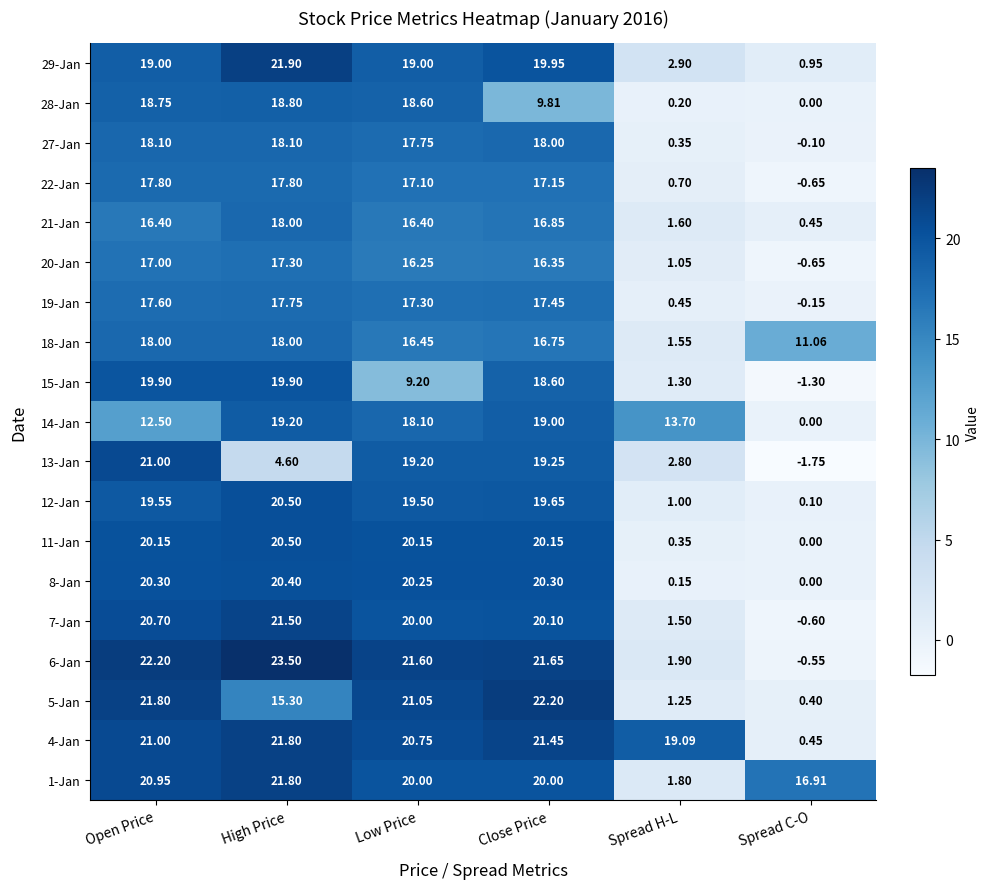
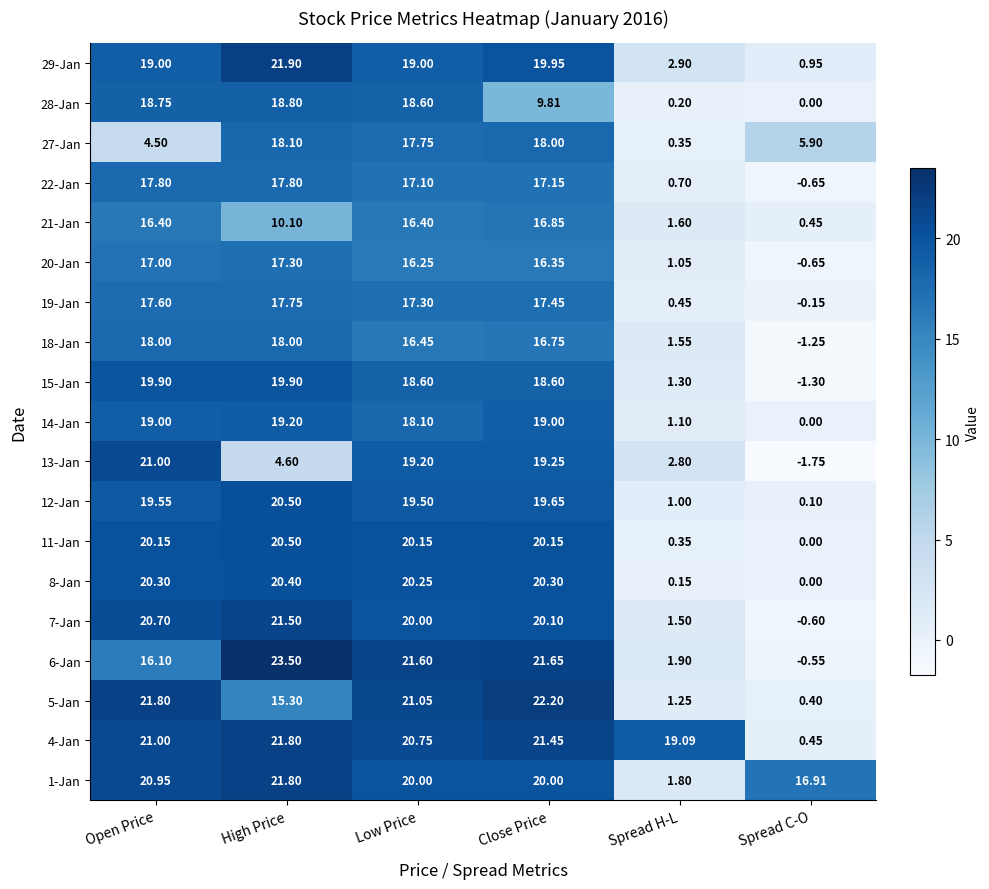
27-Jan, Open Price: 18.10 -> 4.50
27-Jan, Spread C-O: -0.10 -> 5.90
21-Jan, High Price: 18.00 -> 10.10
18-Jan, Spread C-O: 11.06 -> -1.25
15-Jan, Low Price: 9.20 -> 18.60
14-Jan, Open Price: 12.50 -> 19.00
14-Jan, Spread H-L: 13.70 -> 1.10
6-Jan, Open Price: 22.20 -> 16.10
